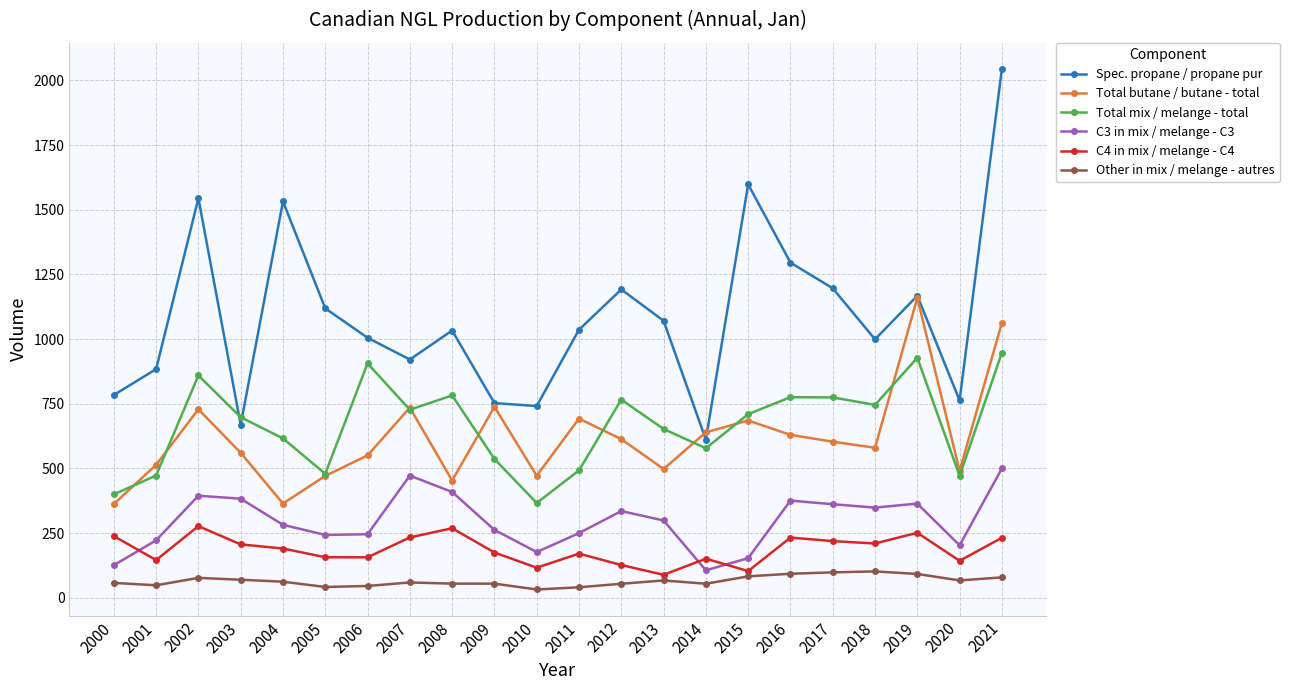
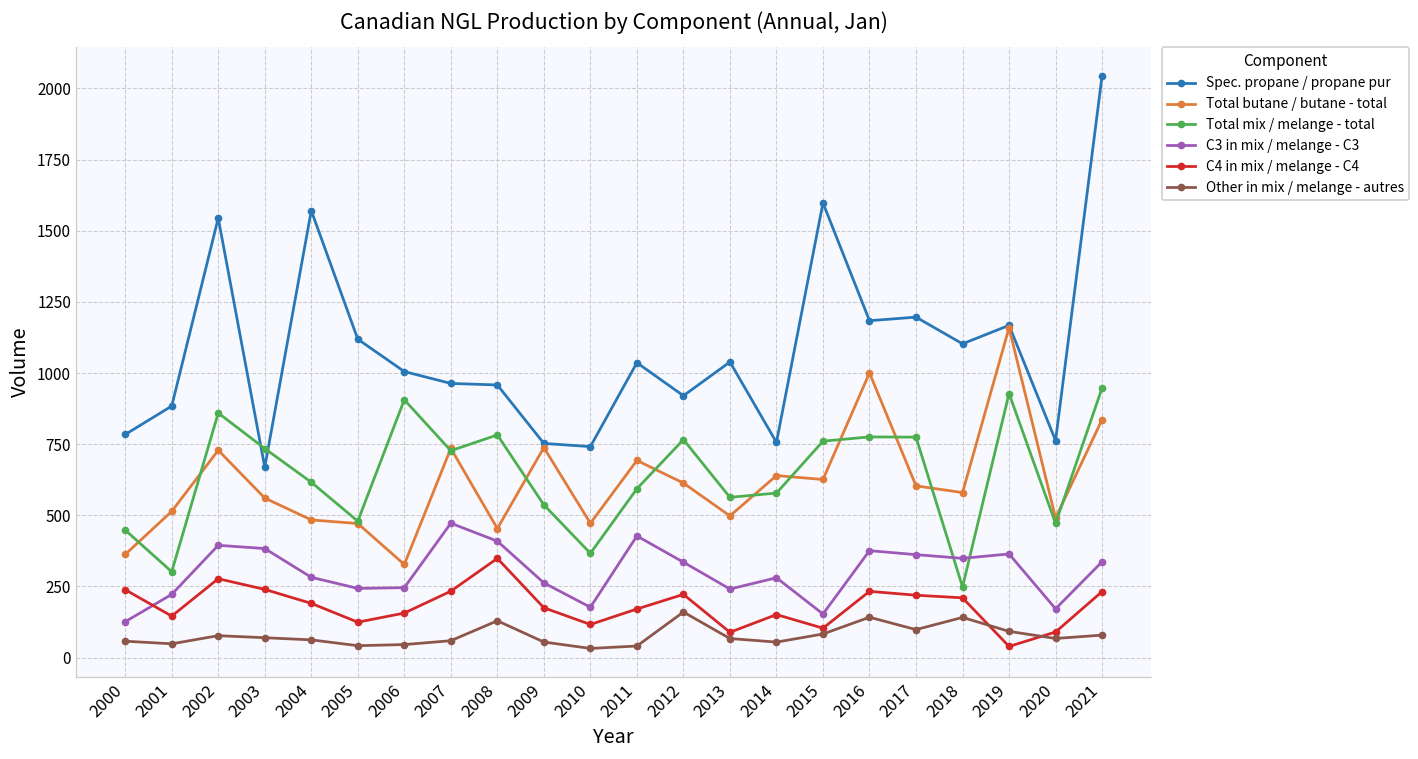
Total mix / melange - total, 2000: 400 -> 450
Total mix / melange - total, 2001: 470 -> 300
Total mix / melange - total, 2003: 700 -> 730
C4 in mix / melange - C4, 2003: 210 -> 240
Spec. propane / propane pur, 2004: 1530 -> 1570
Total butane / butane - total, 2004: 360 -> 480
C4 in mix / melange - C4, 2005: 160 -> 120
Total butane / butane - total, 2006: 550 -> 330
Spec. propane / propane pur, 2007: 920 -> 960
Spec. propane / propane pur, 2008: 1030 -> 960
C4 in mix / melange - C4, 2008: 270 -> 350
Other in mix / melange - autres, 2008: 50 -> 130
Total mix / melange - total, 2011: 490 -> 590
C3 in mix / melange - C3, 2011: 250 -> 430
Spec. propane / propane pur, 2012: 1190 -> 920
C4 in mix / melange - C4, 2012: 130 -> 220
Other in mix / melange - autres, 2012: 50 -> 160
Spec. propane / propane pur, 2013: 1070 -> 1040
Total mix / melange - total, 2013: 650 -> 560
C3 in mix / melange - C3, 2013: 300 -> 240
Spec. propane / propane pur, 2014: 610 -> 760
C3 in mix / melange - C3, 2014: 110 -> 280
Total butane / butane - total, 2015: 690 -> 630
Total mix / melange - total, 2015: 710 -> 760
Spec. propane / propane pur, 2016: 1300 -> 1180
Total butane / butane - total, 2016: 630 -> 1000
Other in mix / melange - autres, 2016: 90 -> 140
Spec. propane / propane pur, 2018: 1000 -> 1100
Total mix / melange - total, 2018: 750 -> 250
Other in mix / melange - autres, 2018: 100 -> 140
C4 in mix / melange - C4, 2019: 250 -> 40
C3 in mix / melange - C3, 2020: 200 -> 170
C4 in mix / melange - C4, 2020: 140 -> 90
Total butane / butane - total, 2021: 1060 -> 840
C3 in mix / melange - C3, 2021: 500 -> 340
